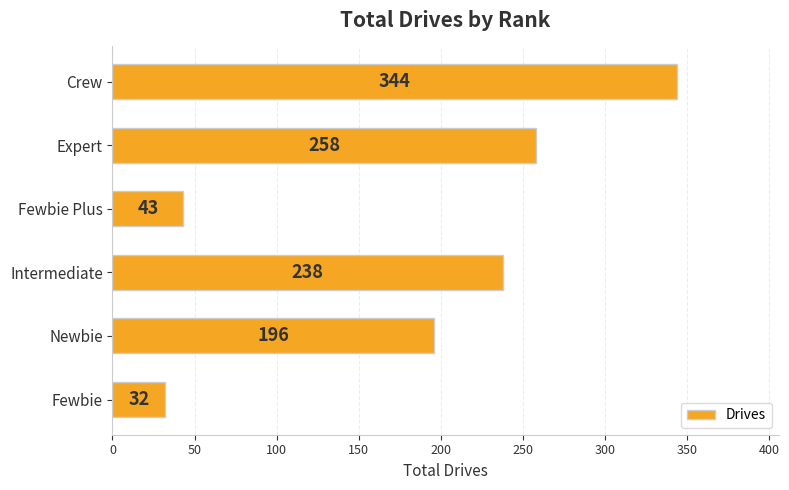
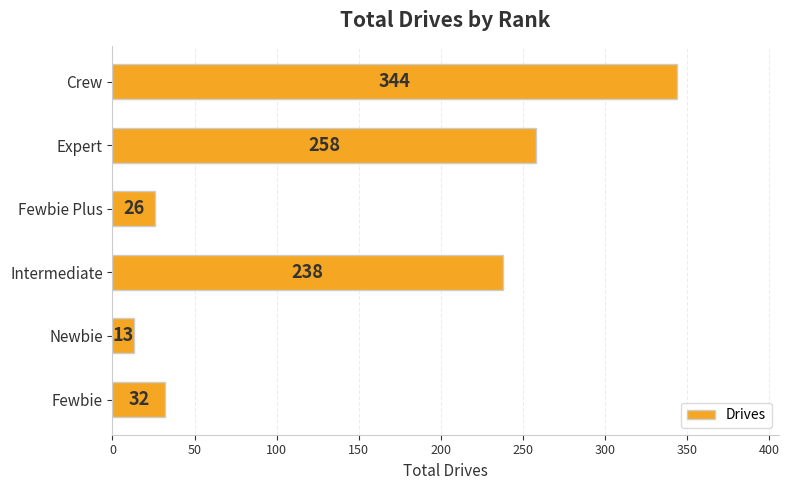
Fewbie Plus: 43 -> 26
Newbie: 196 -> 13
